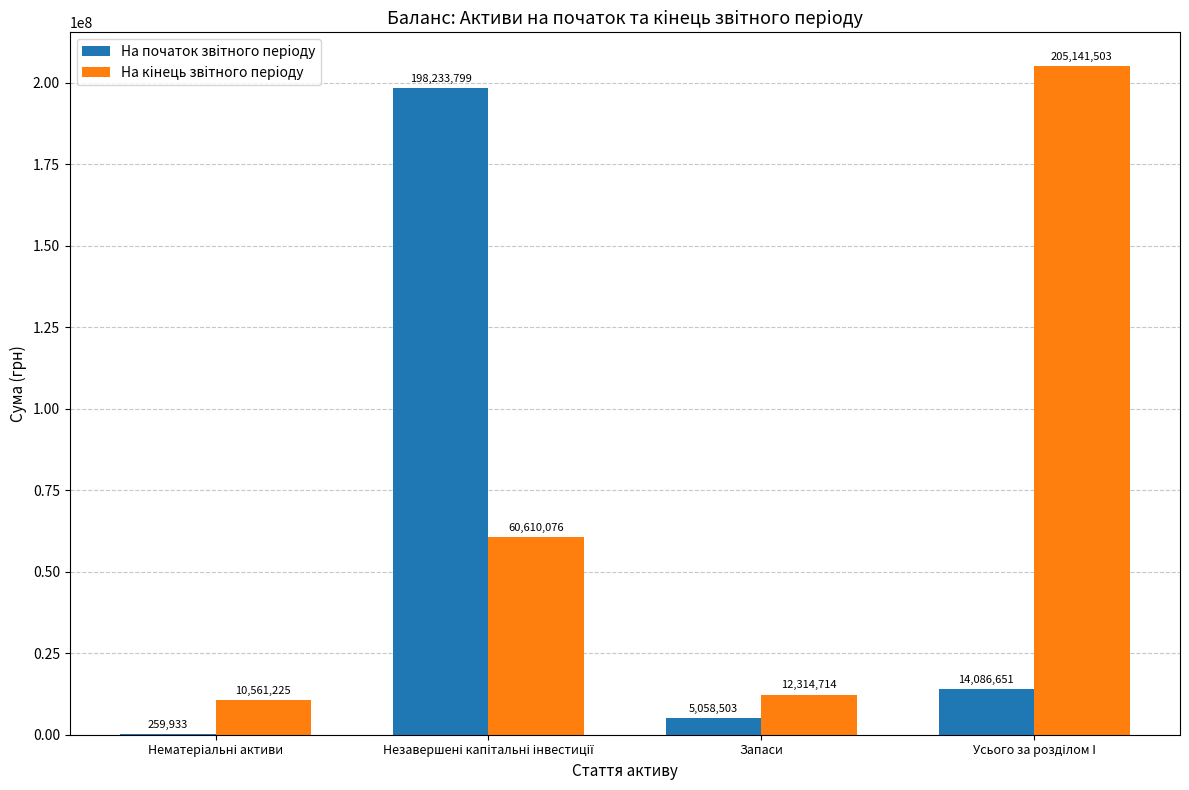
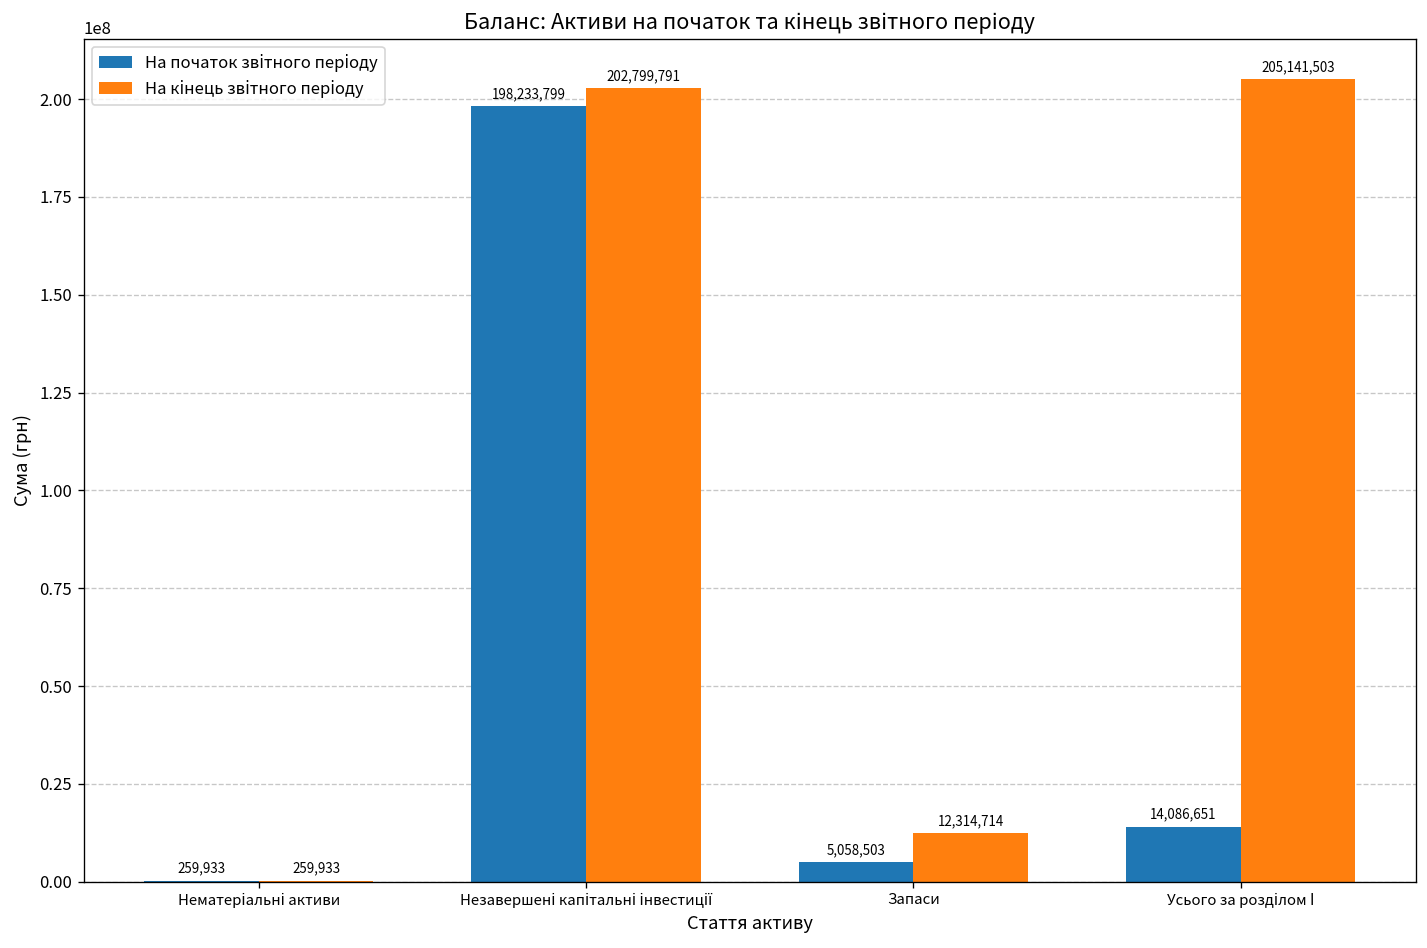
На кінець звітного періоду, Нематеріальні активи: 10,561,225 -> 259,933
На кінець звітного періоду, Незавершені капітальні інвестиції: 60,610,076 -> 202,799,791
